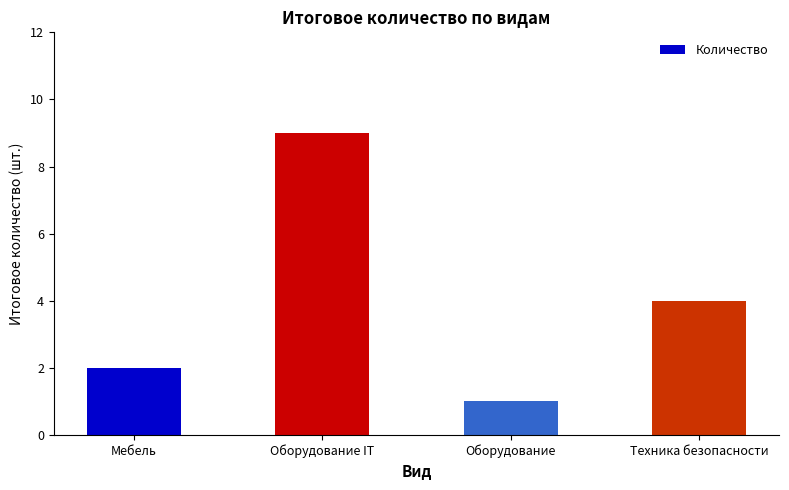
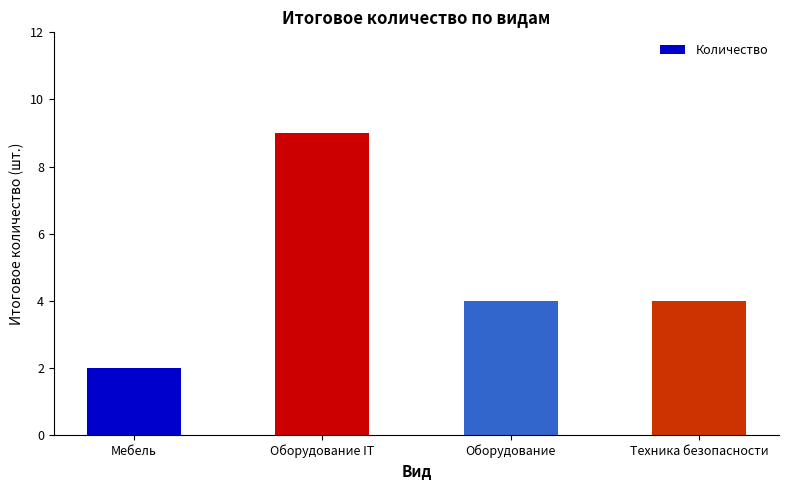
Оборудование: 1 -> 4
